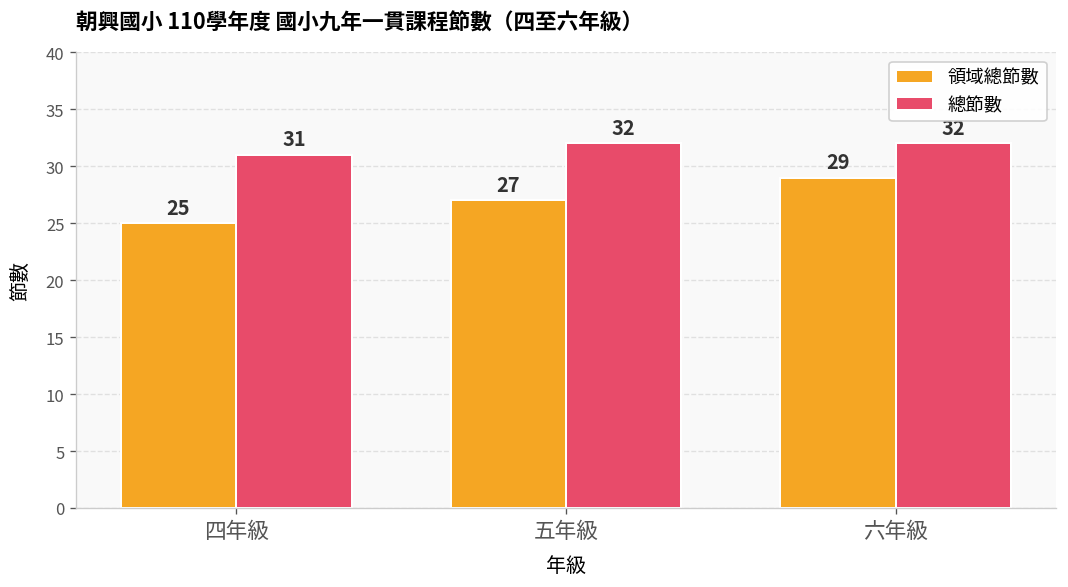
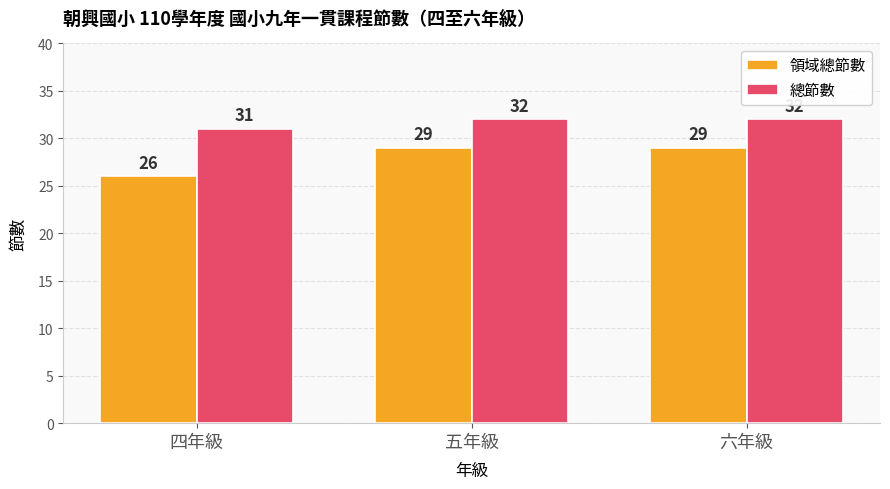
領域總節數, 四年級: 25 -> 26
領域總節數, 五年級: 27 -> 29
